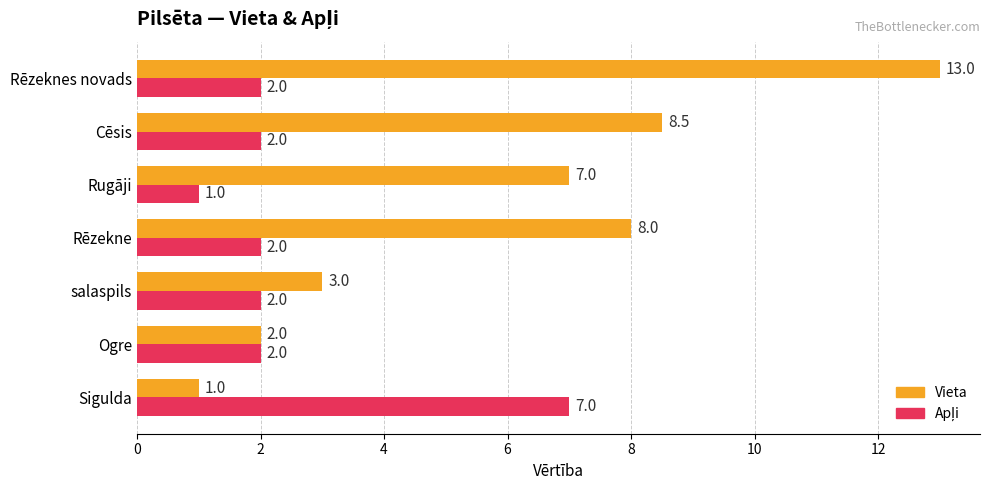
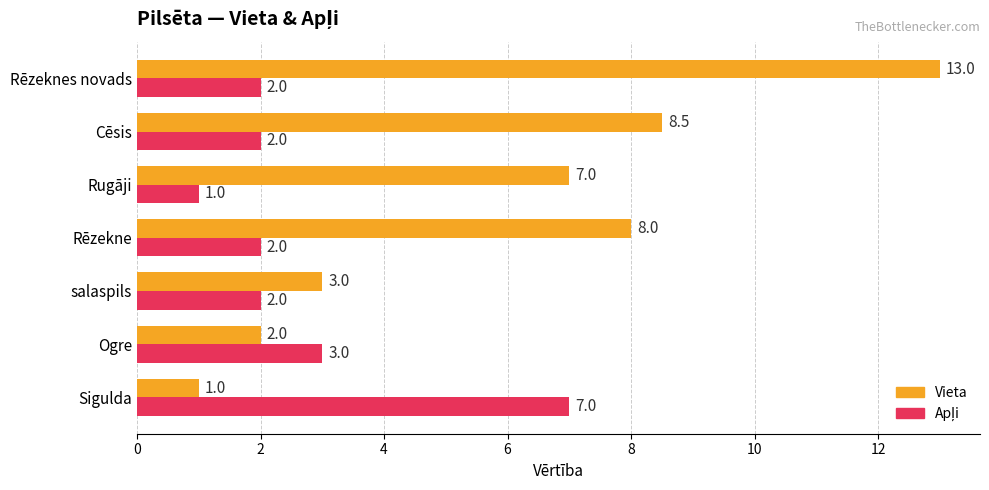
Apļi, Ogre: 2.0 -> 3.0
